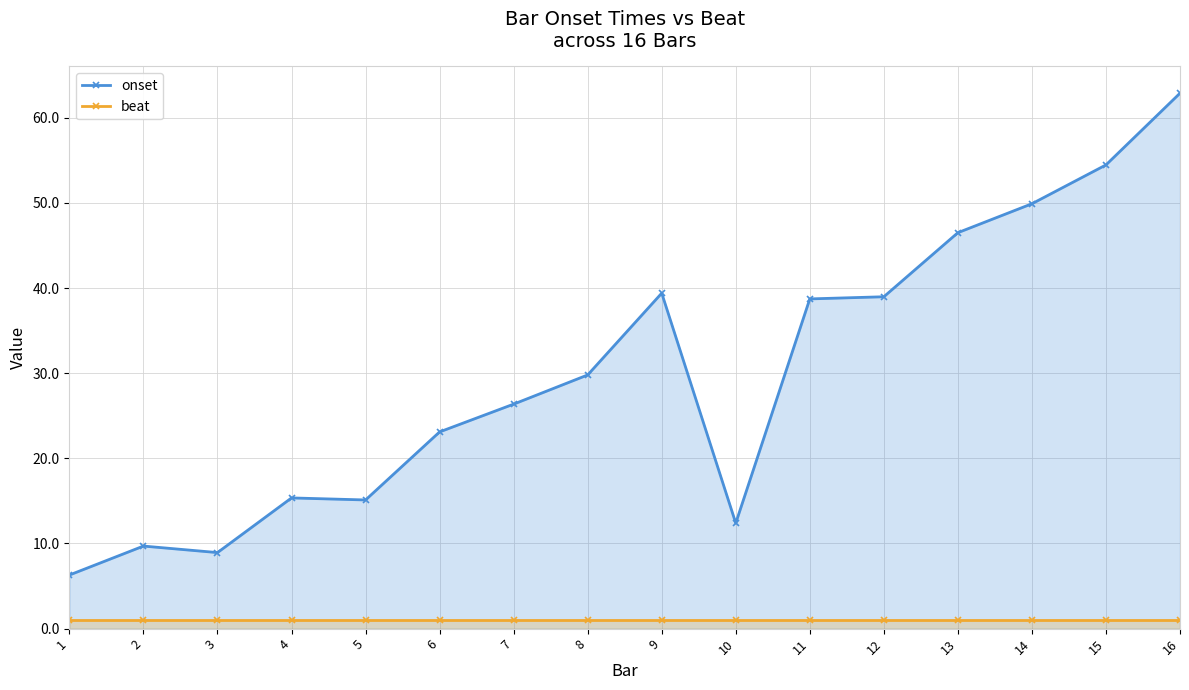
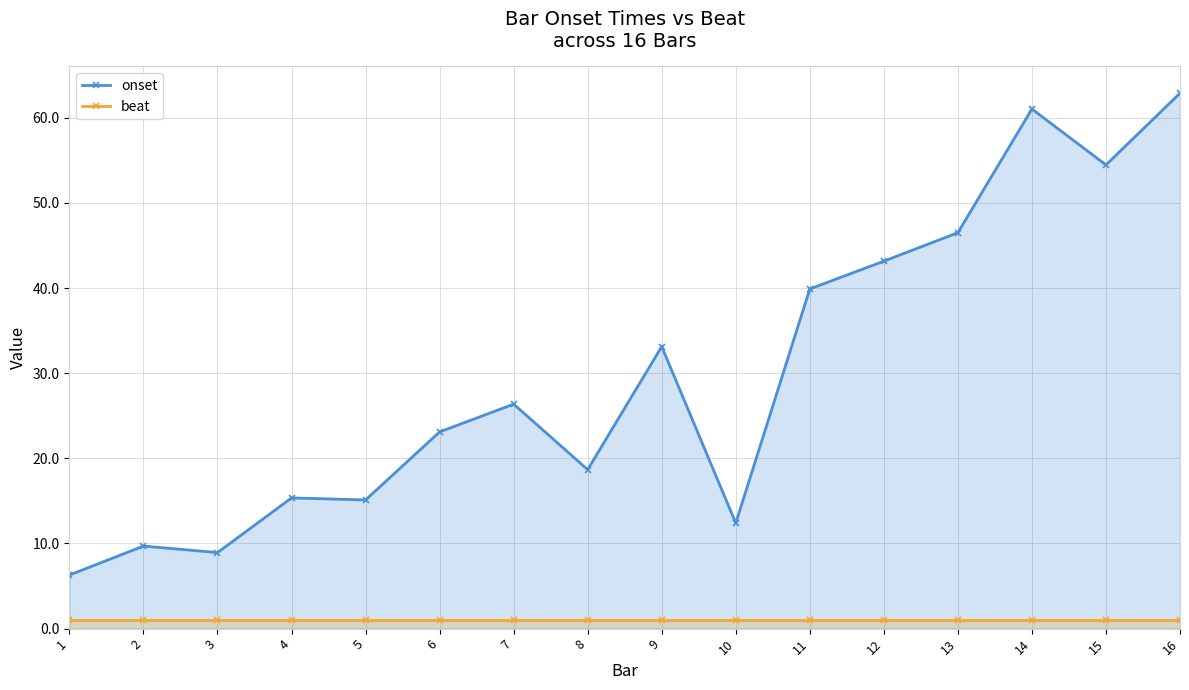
onset, 8: 30 -> 19
onset, 9: 39 -> 33
onset, 11: 39 -> 40
onset, 12: 39 -> 43
onset, 14: 50 -> 61
